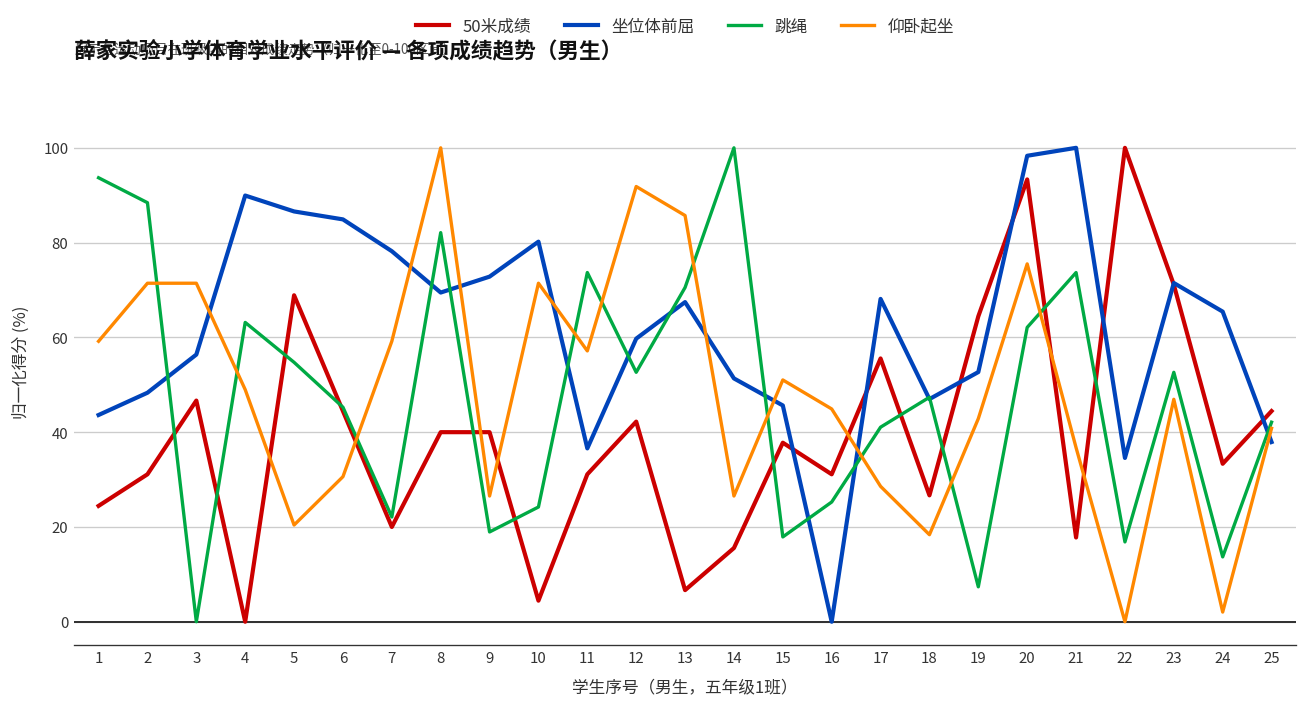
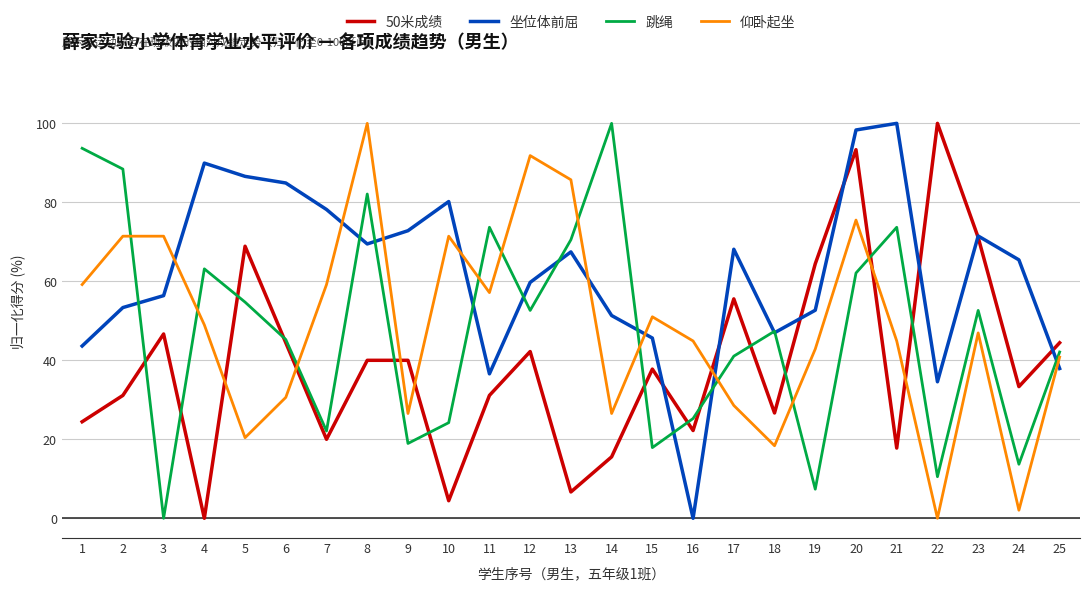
坐位体前屈, 2: 48 -> 53
50米成绩, 16: 31 -> 22
仰卧起坐, 21: 37 -> 45
跳绳, 22: 17 -> 11
